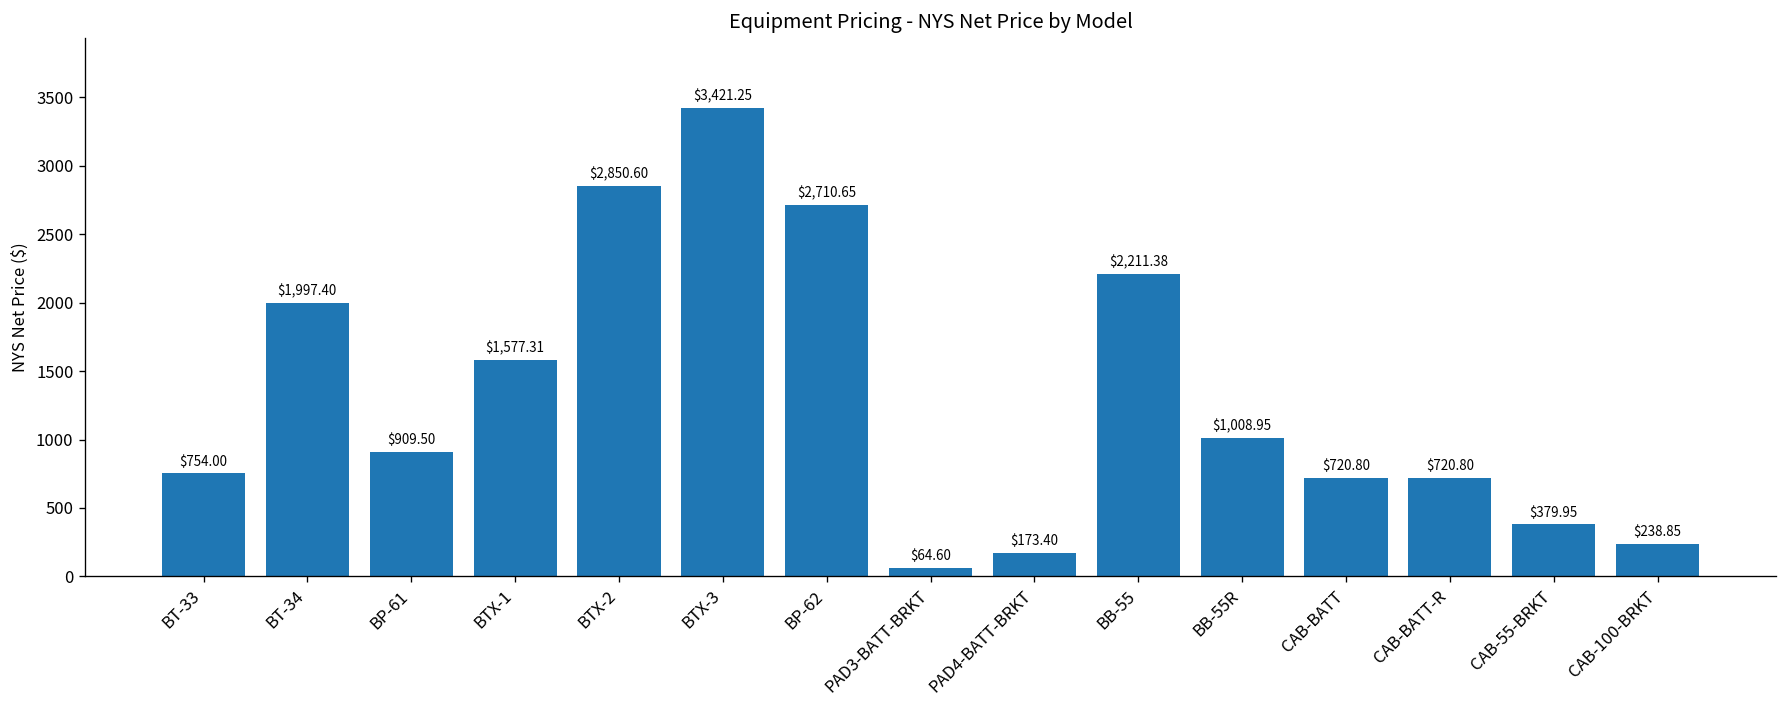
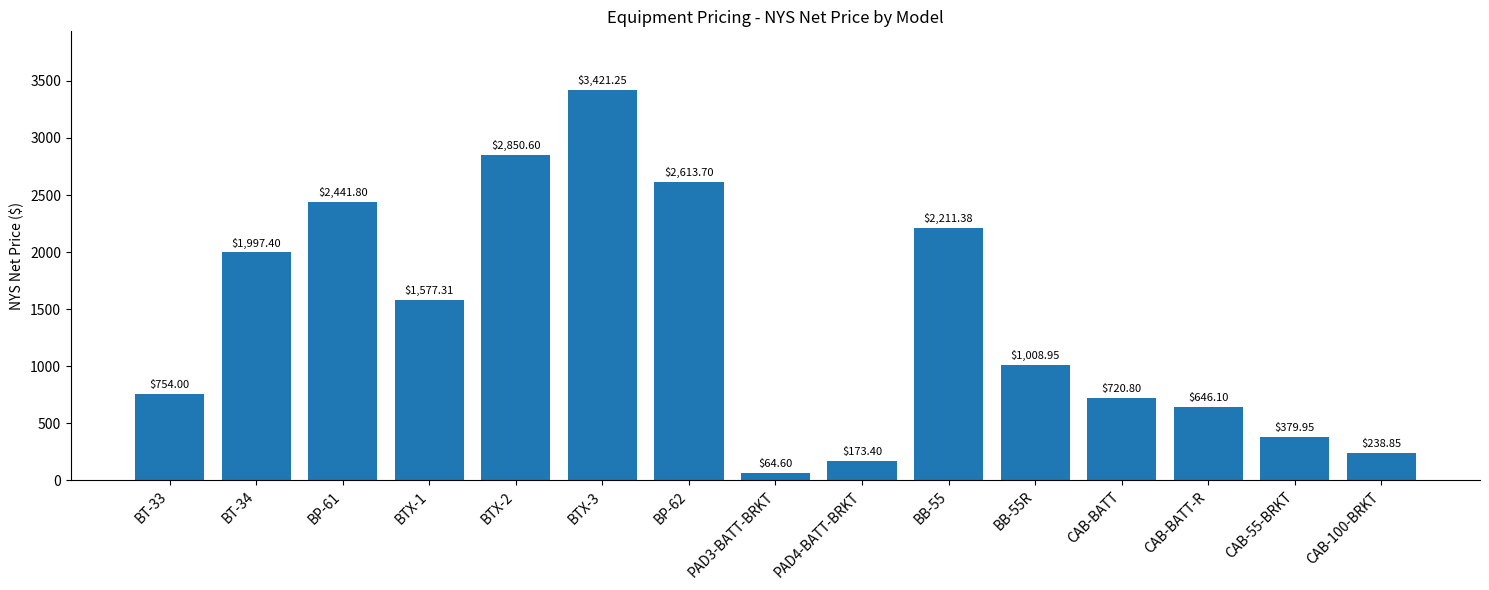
BP-61: $909.50 -> $2,441.80
BP-62: $2,710.65 -> $2,613.70
CAB-BATT-R: $720.80 -> $646.10
